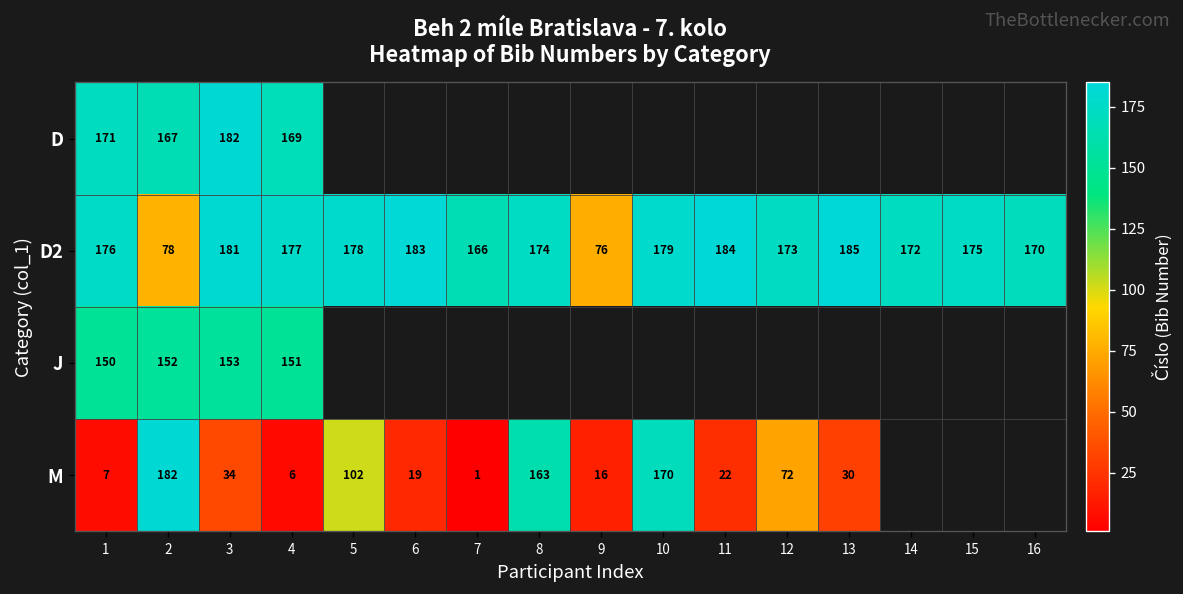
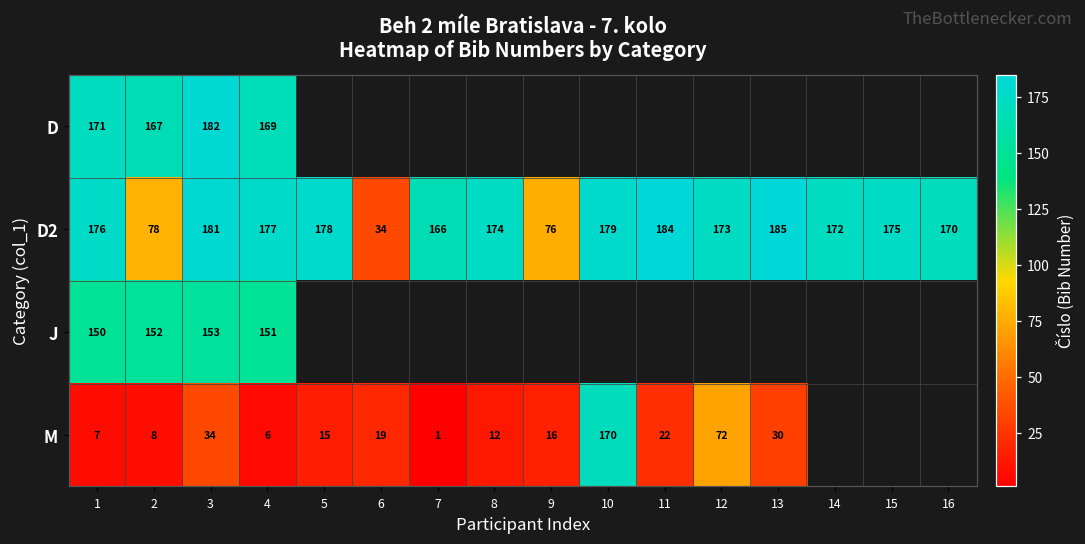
D2, 6: 183 -> 34
M, 2: 182 -> 8
M, 5: 102 -> 15
M, 8: 163 -> 12
